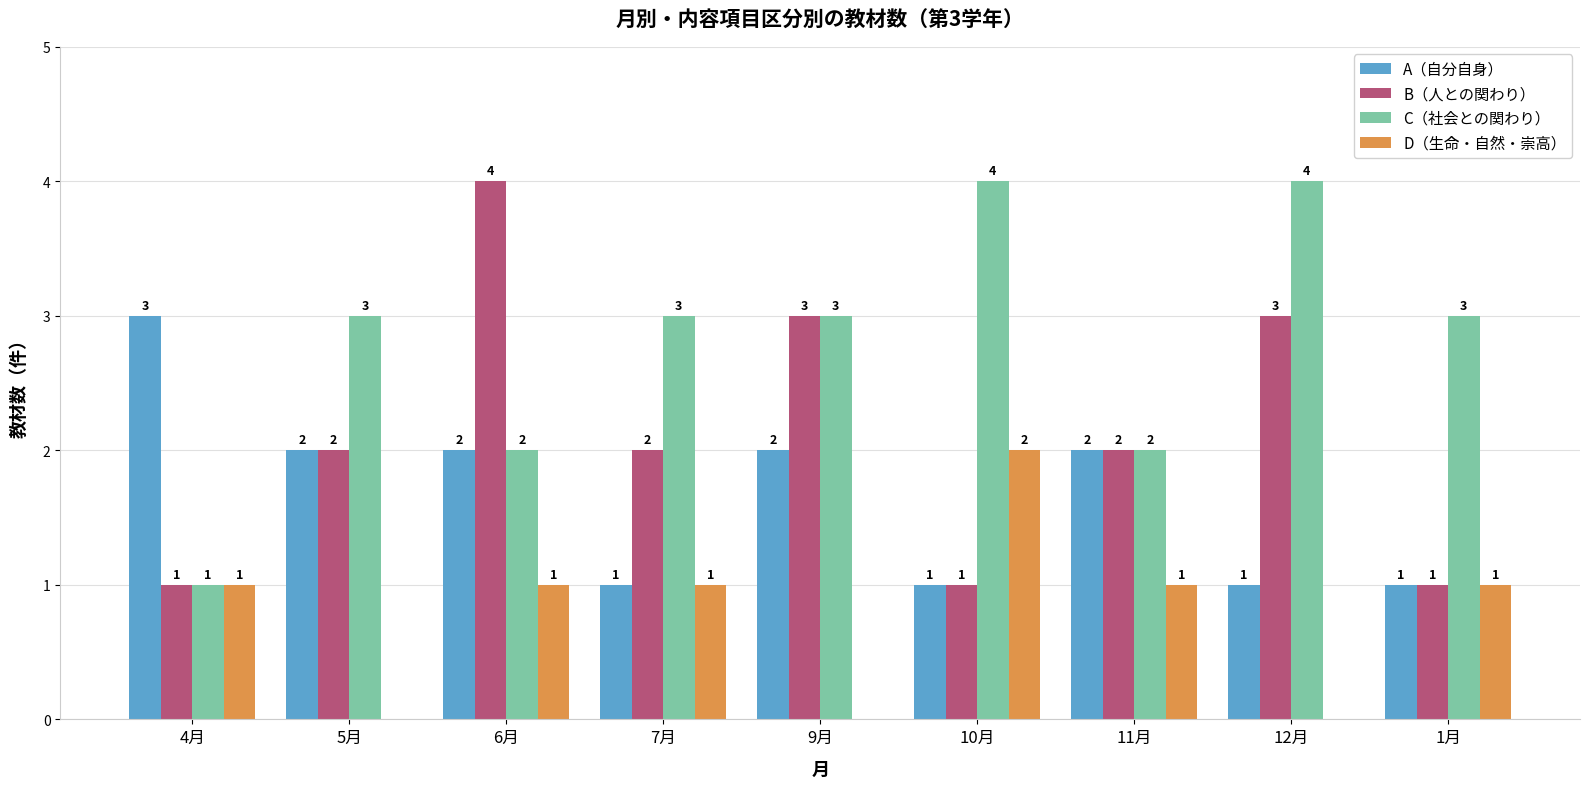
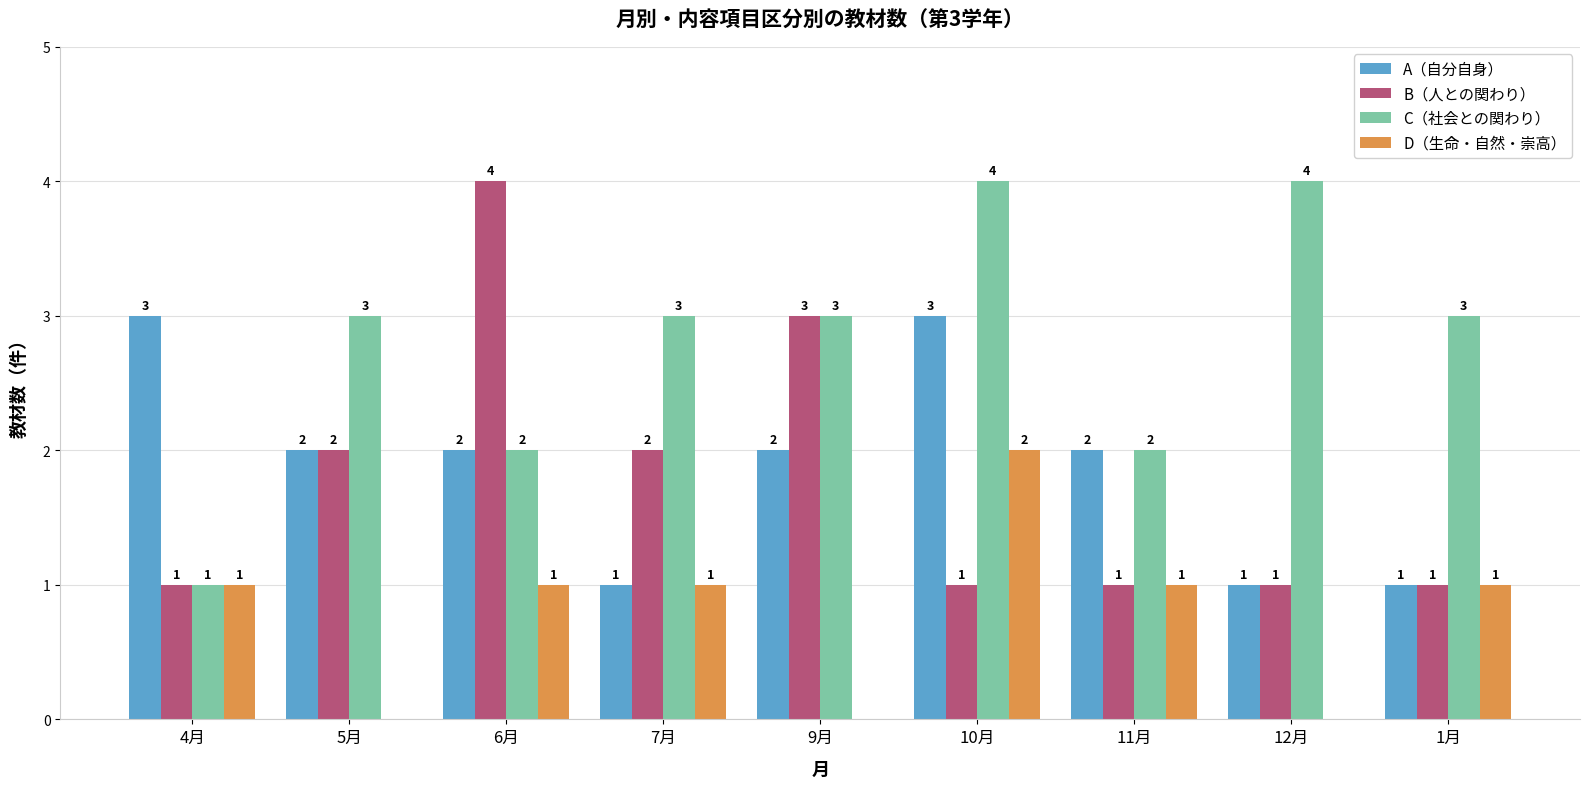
A（自分自身）, 10月: 1 -> 3
B（人との関わり）, 11月: 2 -> 1
B（人との関わり）, 12月: 3 -> 1
